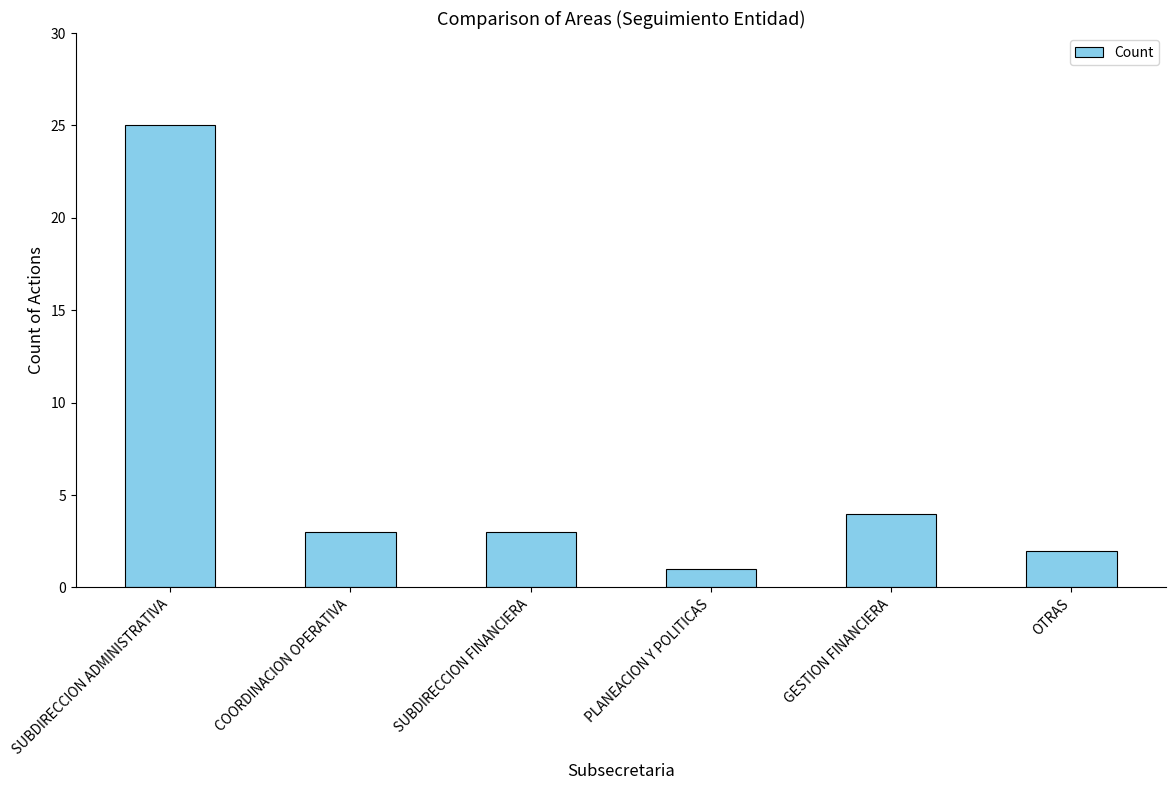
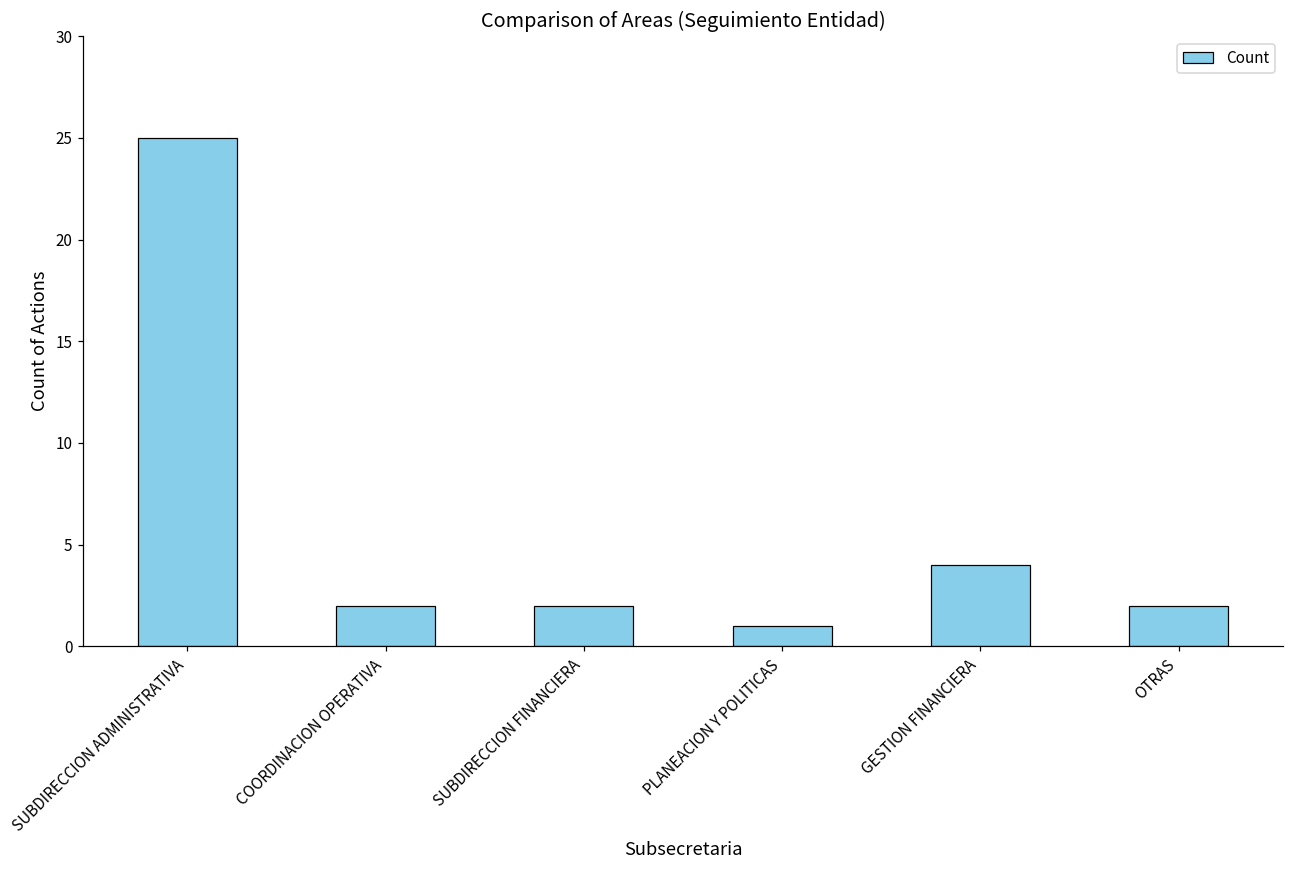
COORDINACION OPERATIVA: 3 -> 2
SUBDIRECCION FINANCIERA: 3 -> 2
